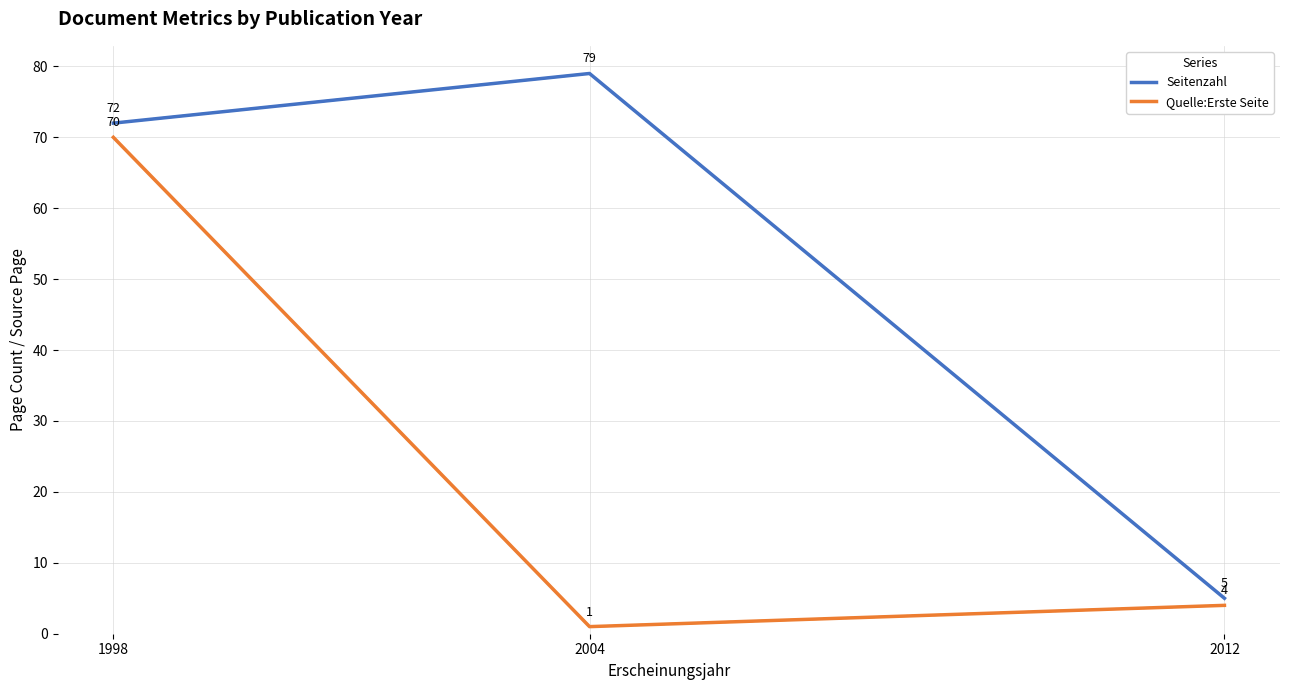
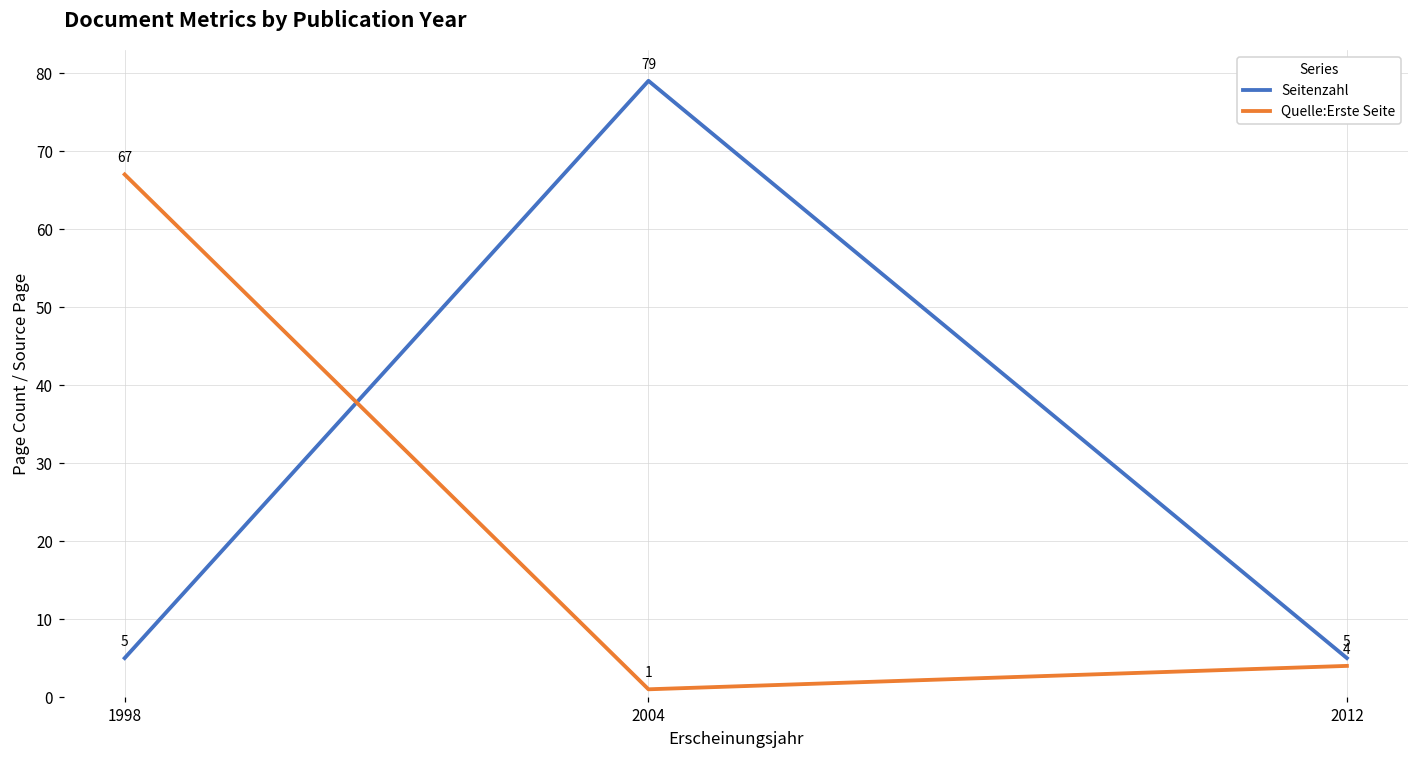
Seitenzahl, 1998: 72 -> 5
Quelle:Erste Seite, 1998: 70 -> 67
